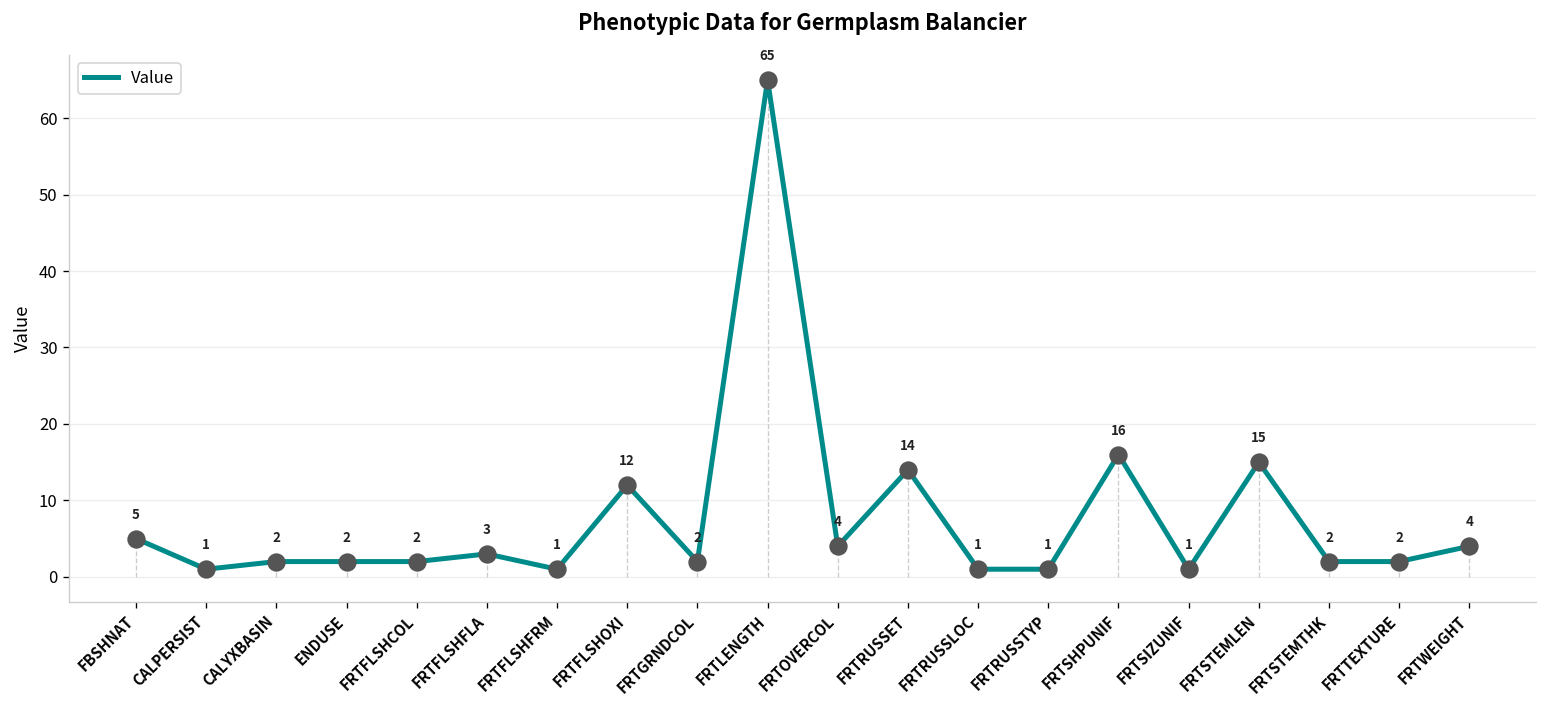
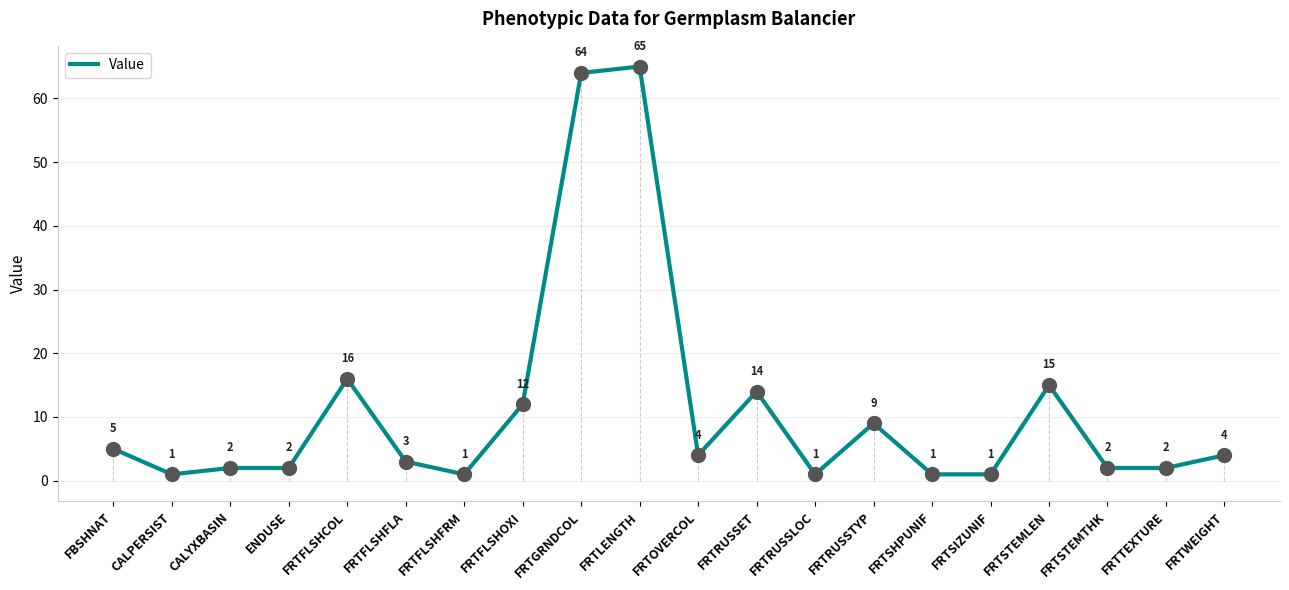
Value, FRTFLSHCOL: 2 -> 16
Value, FRTGRNDCOL: 2 -> 64
Value, FRTRUSSTYP: 1 -> 9
Value, FRTSHPUNIF: 16 -> 1
